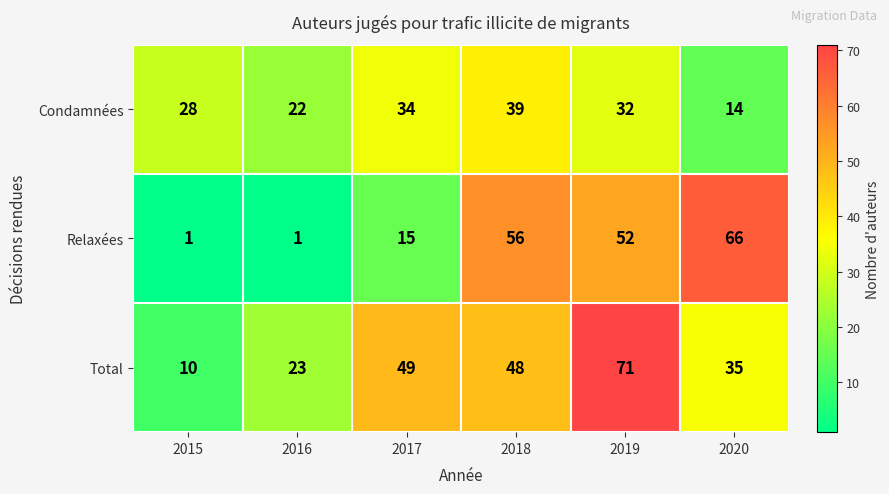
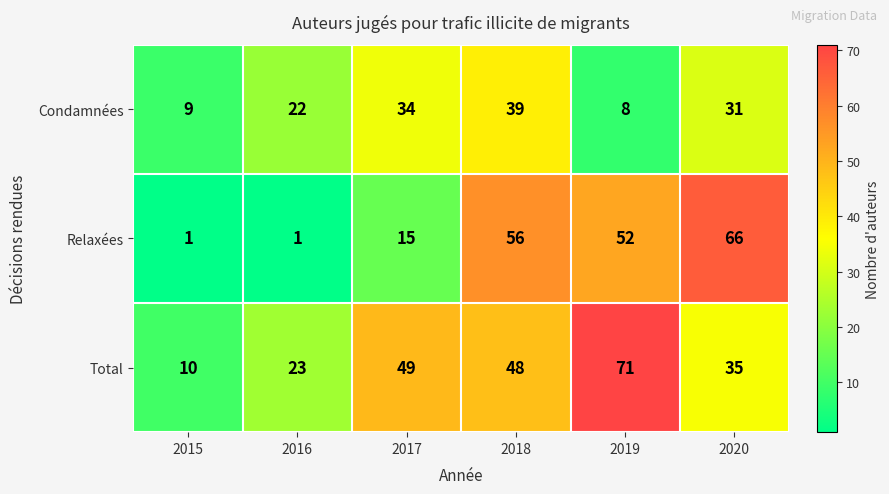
Condamnées, 2015: 28 -> 9
Condamnées, 2019: 32 -> 8
Condamnées, 2020: 14 -> 31
